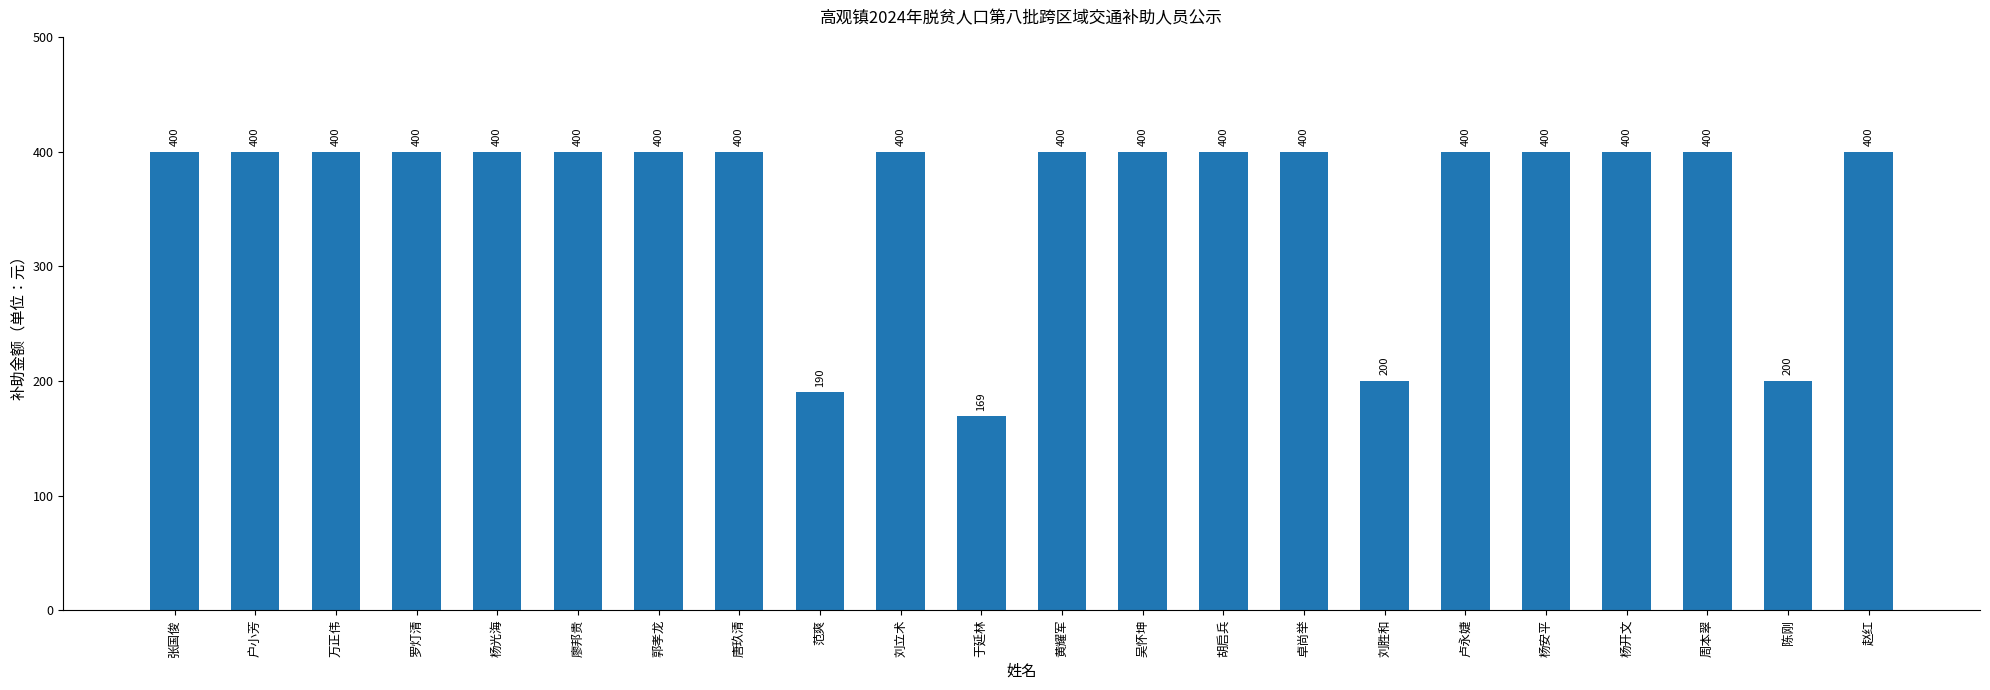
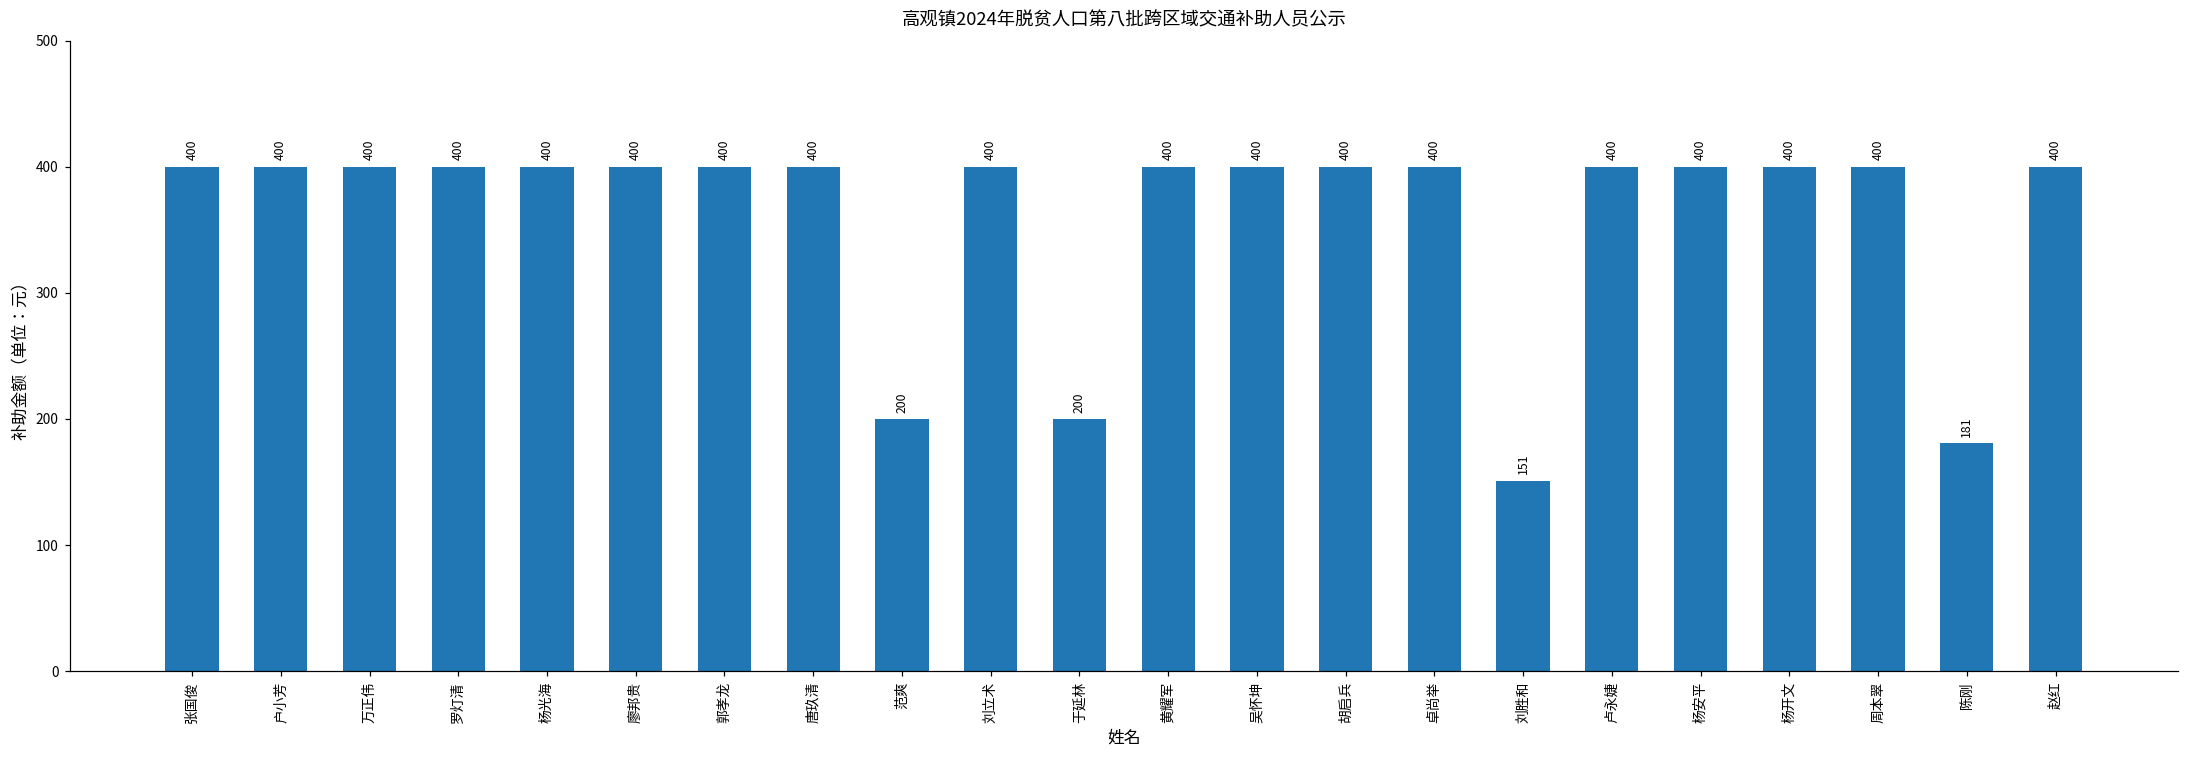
范爽: 190 -> 200
于延林: 169 -> 200
刘胜和: 200 -> 151
陈刚: 200 -> 181
